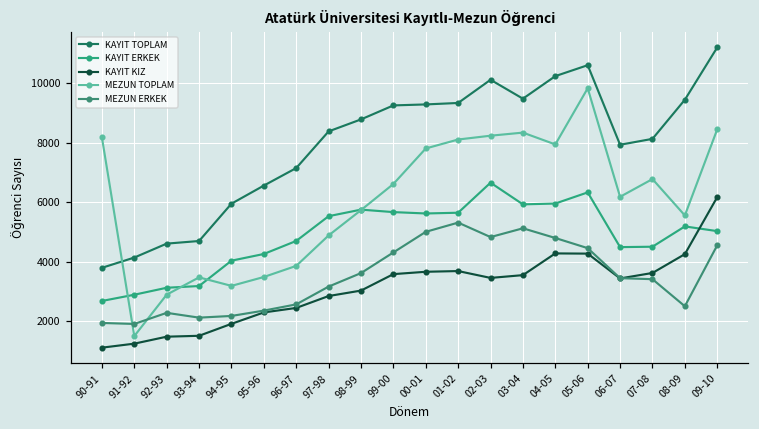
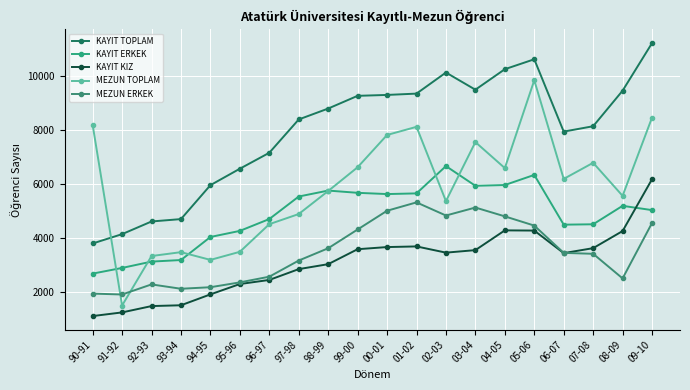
MEZUN TOPLAM, 92-93: 2900 -> 3300
MEZUN TOPLAM, 96-97: 3900 -> 4500
MEZUN TOPLAM, 02-03: 8200 -> 5400
MEZUN TOPLAM, 03-04: 8300 -> 7500
MEZUN TOPLAM, 04-05: 7900 -> 6600
